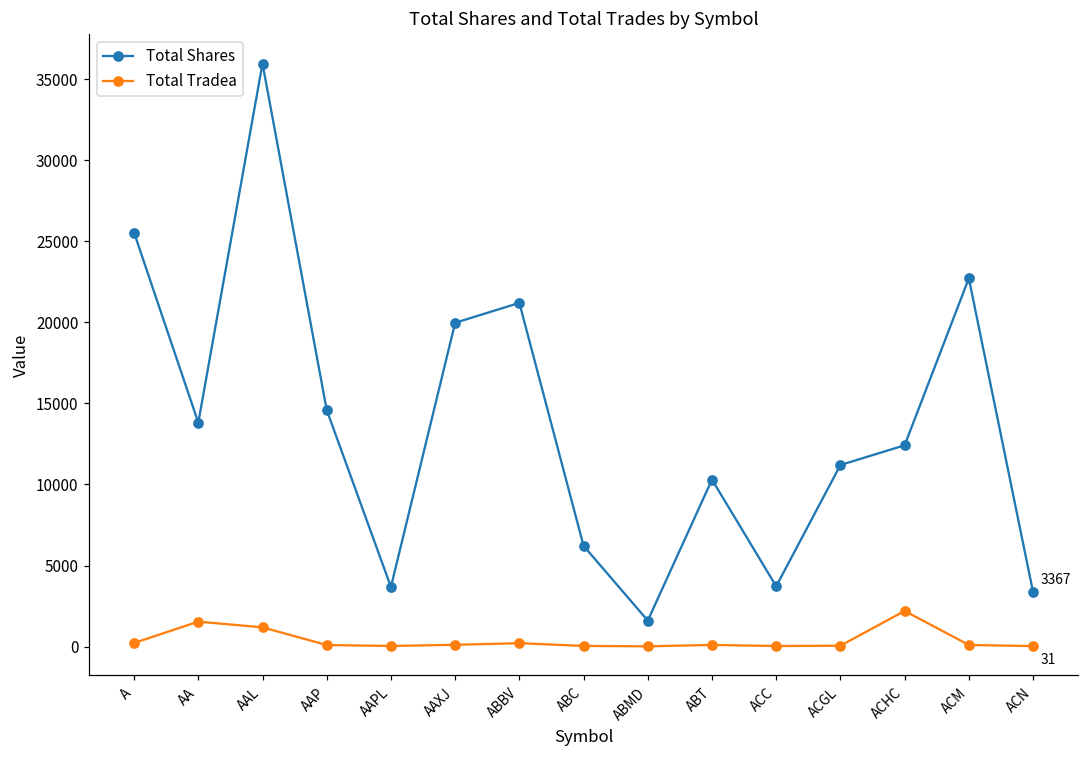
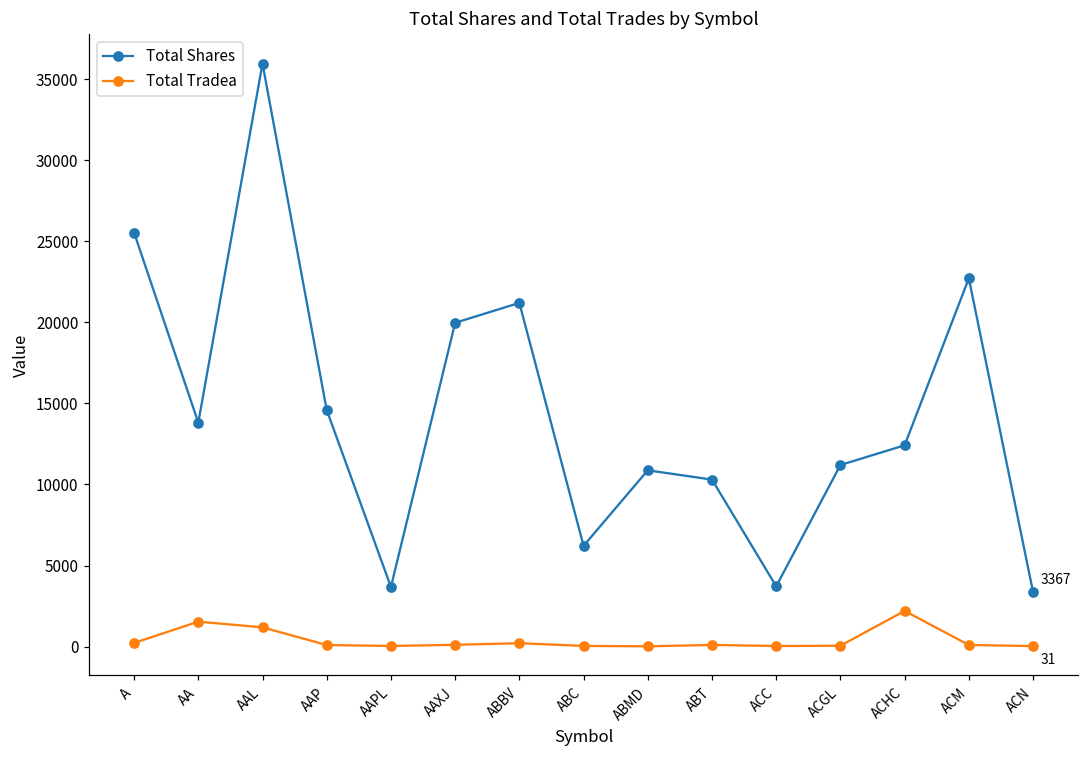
Total Shares, ABMD: 1600 -> 10900
